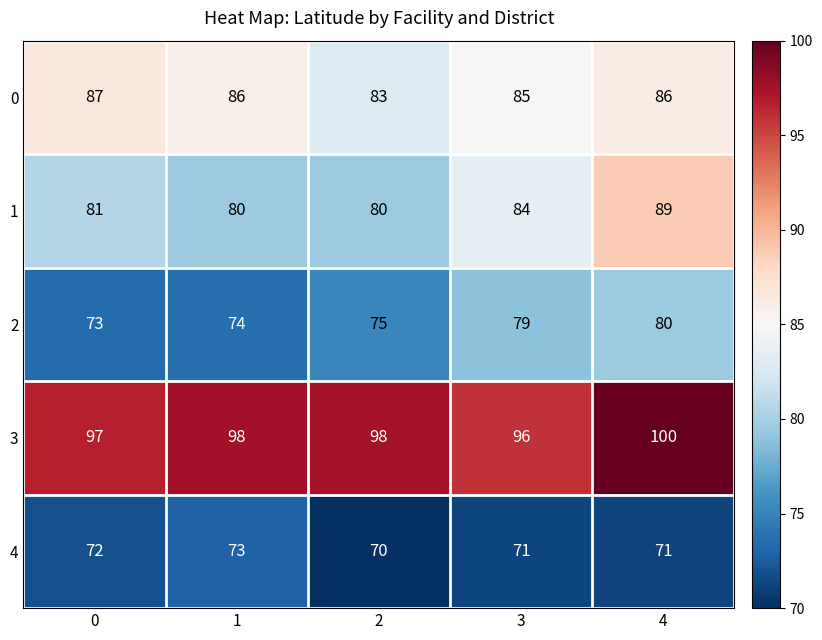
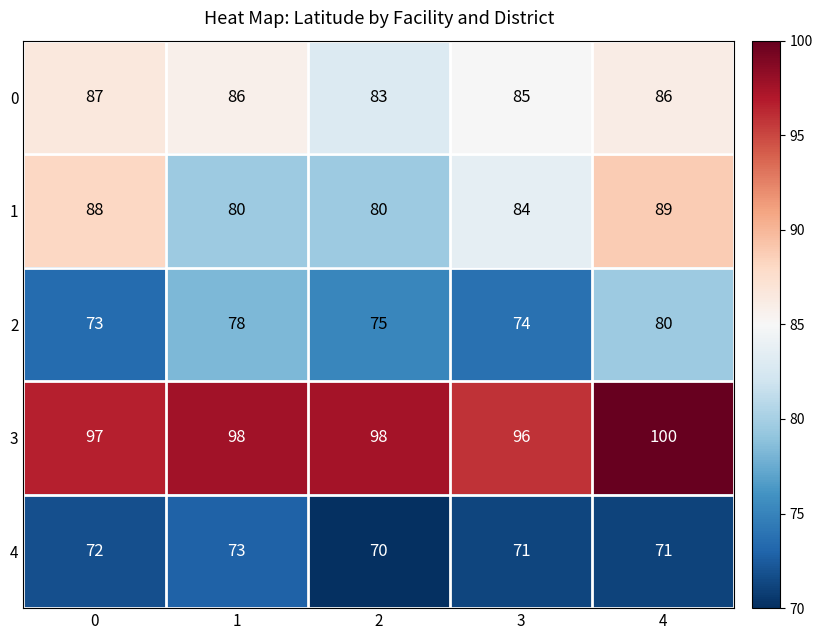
1, 0: 81 -> 88
2, 1: 74 -> 78
2, 3: 79 -> 74
